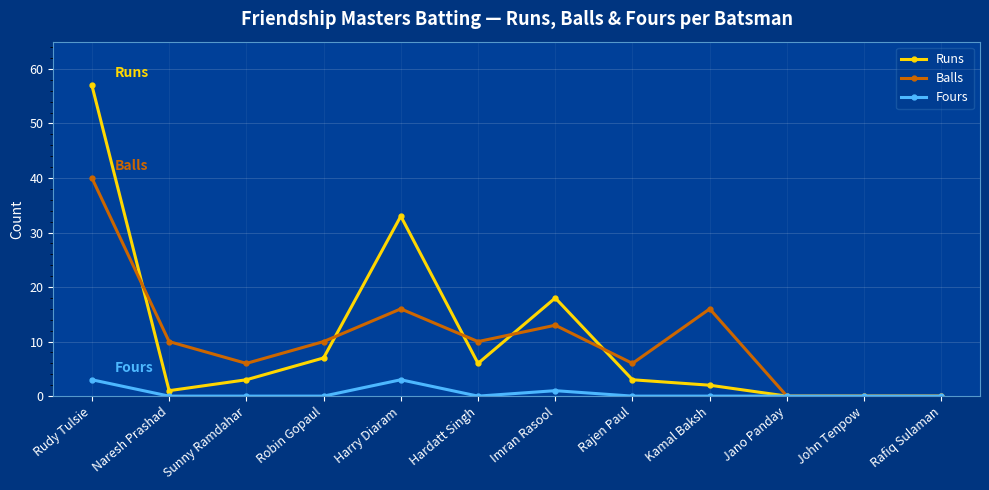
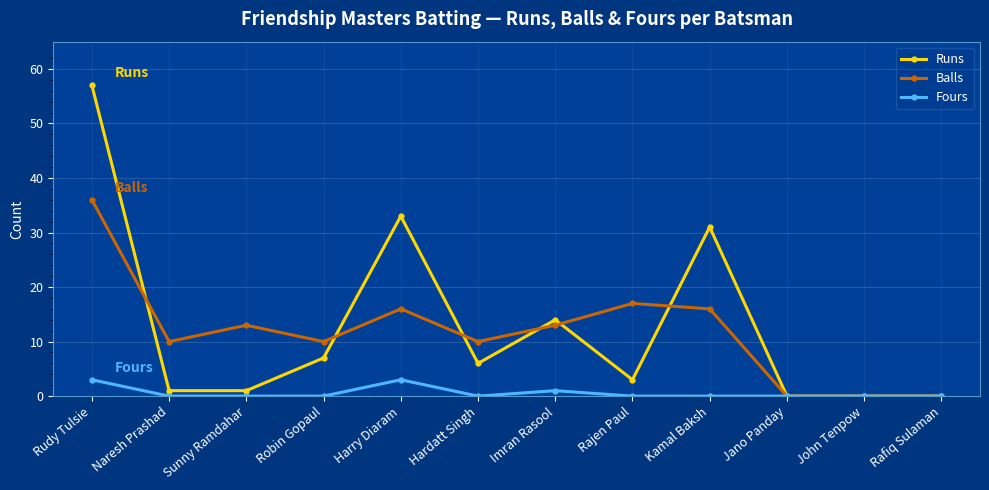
Balls, Rudy Tulsie: 40 -> 36
Runs, Sunny Ramdahar: 3 -> 1
Balls, Sunny Ramdahar: 6 -> 13
Runs, Imran Rasool: 18 -> 14
Balls, Rajen Paul: 6 -> 17
Runs, Kamal Baksh: 2 -> 31
